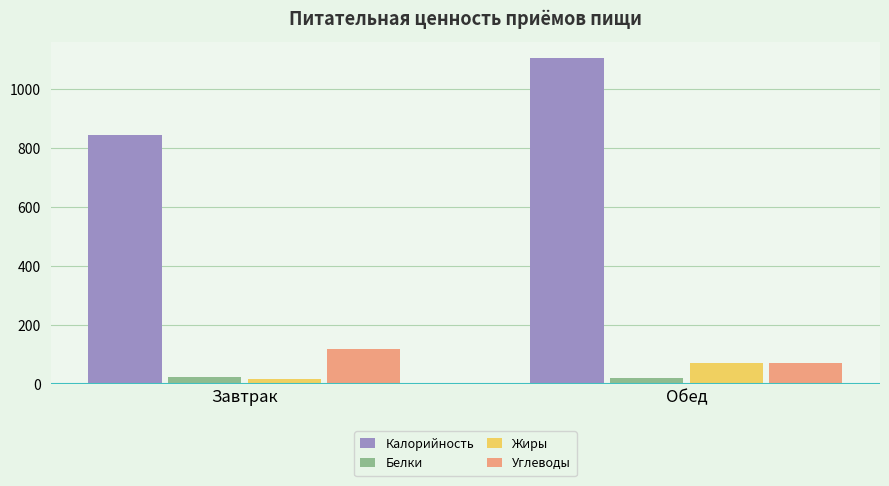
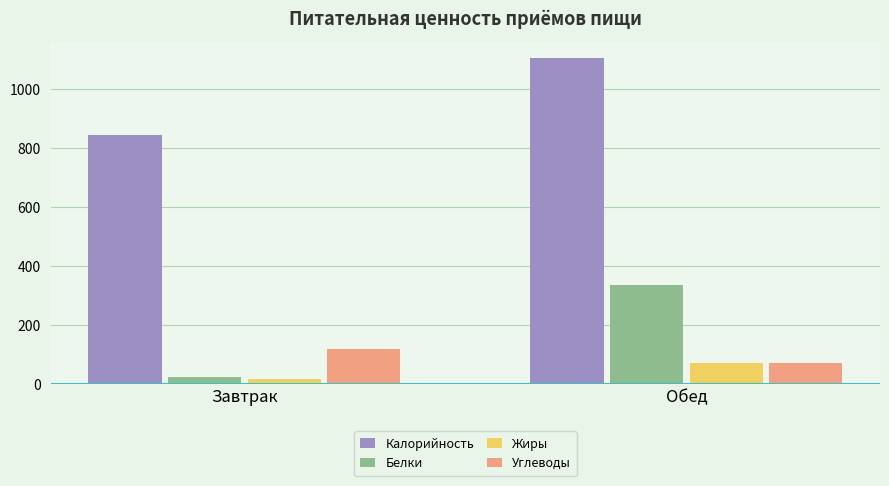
Белки, Обед: 20 -> 340
